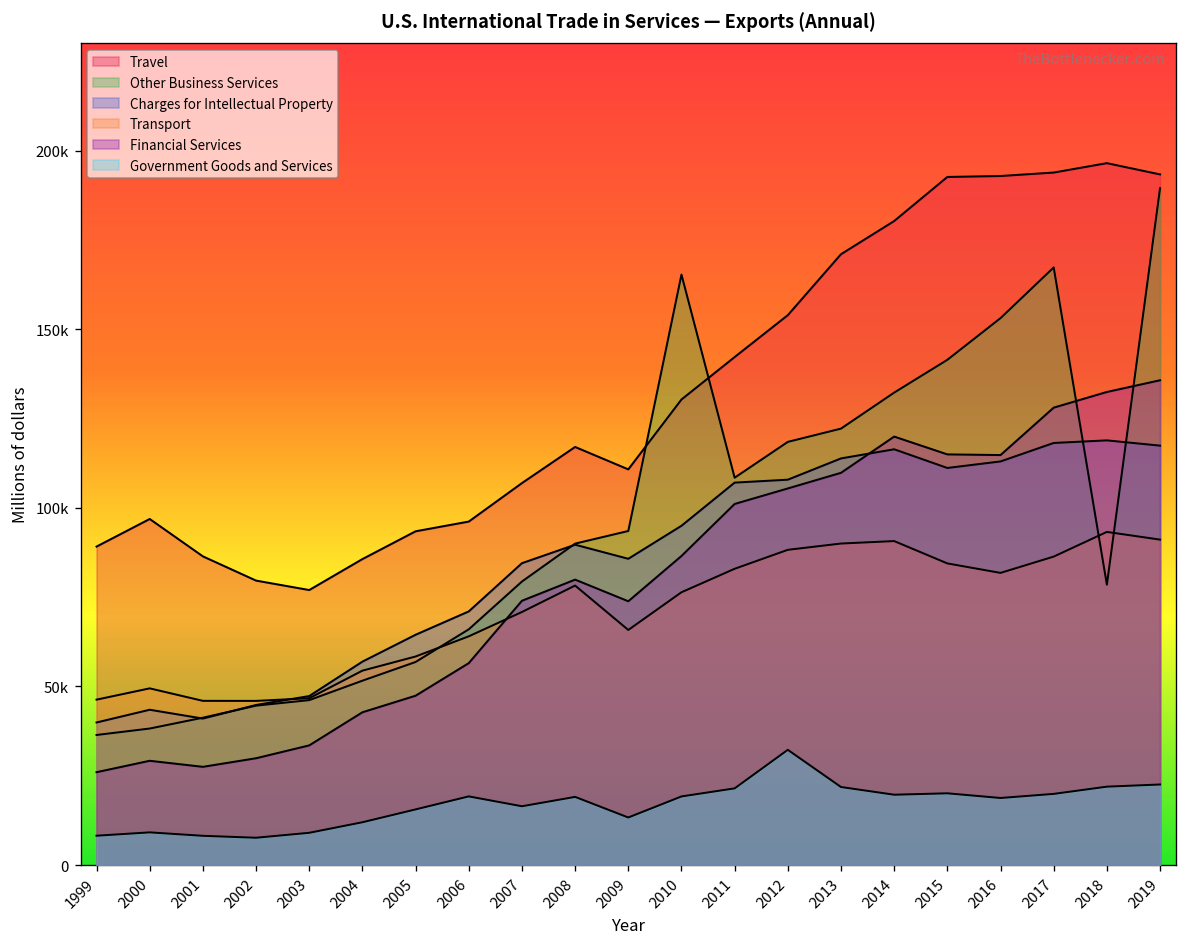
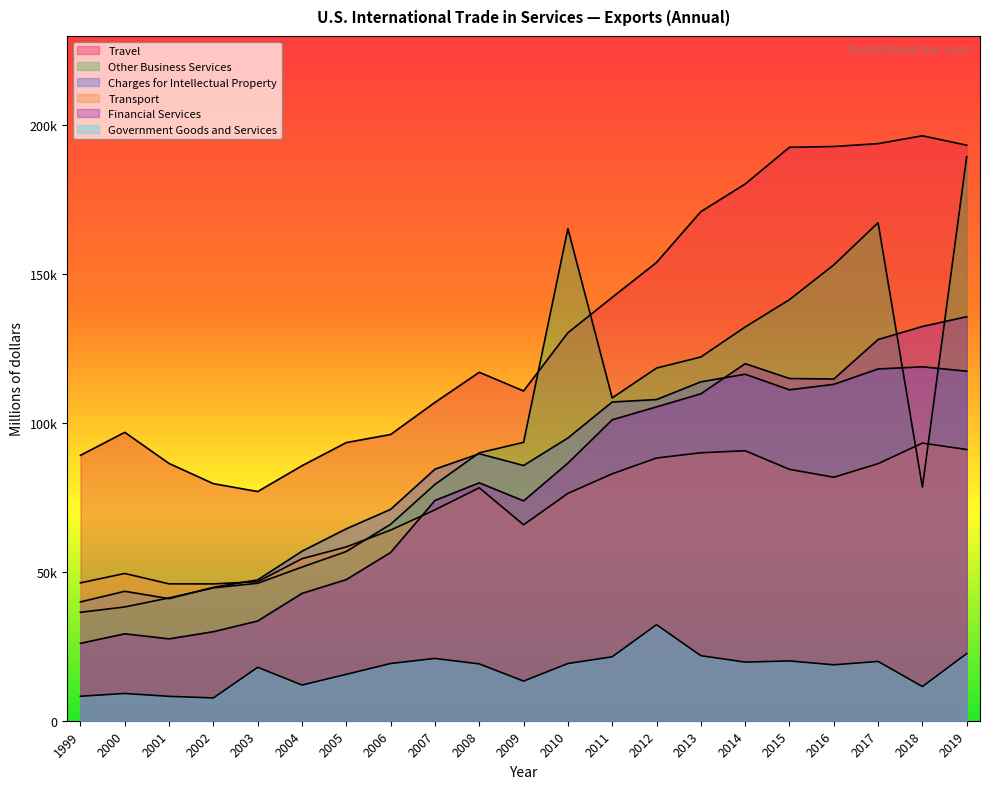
Government Goods and Services, 2003: 9000 -> 18000
Government Goods and Services, 2007: 16000 -> 21000
Government Goods and Services, 2018: 22000 -> 11000
